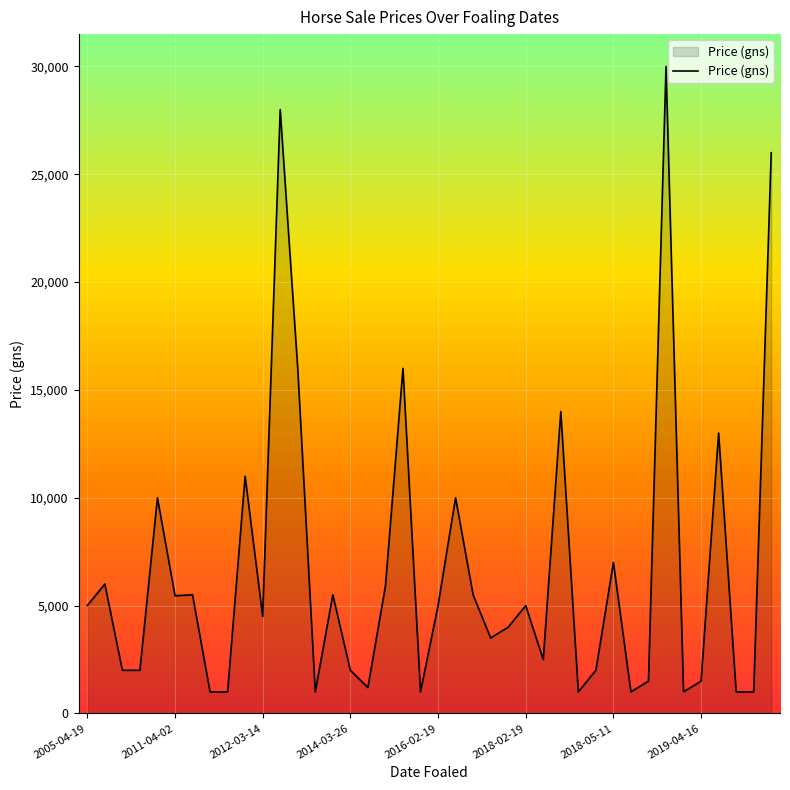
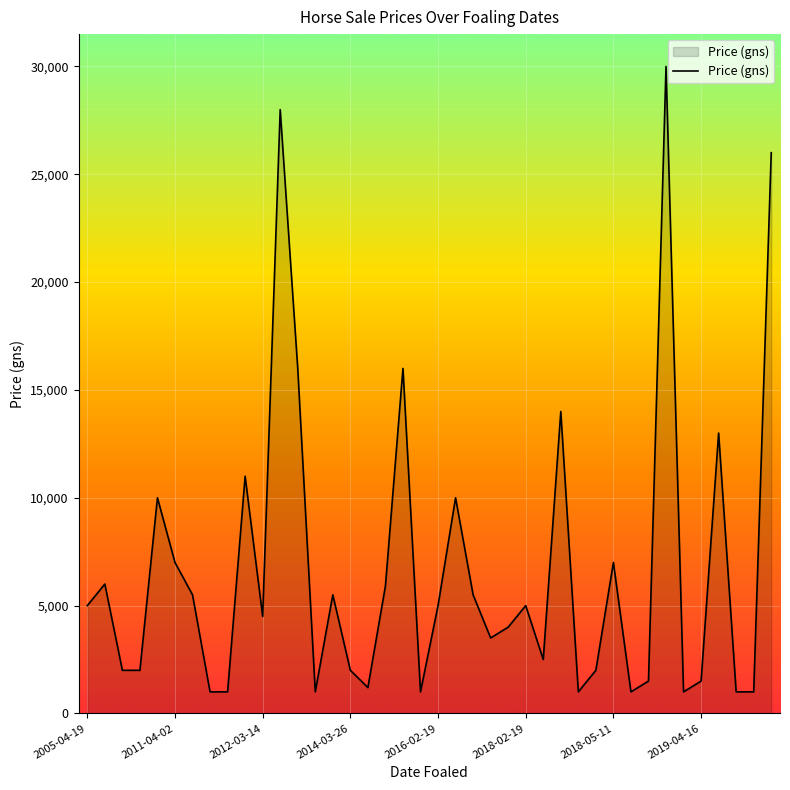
2011-04-02: 5,500 -> 7,000
